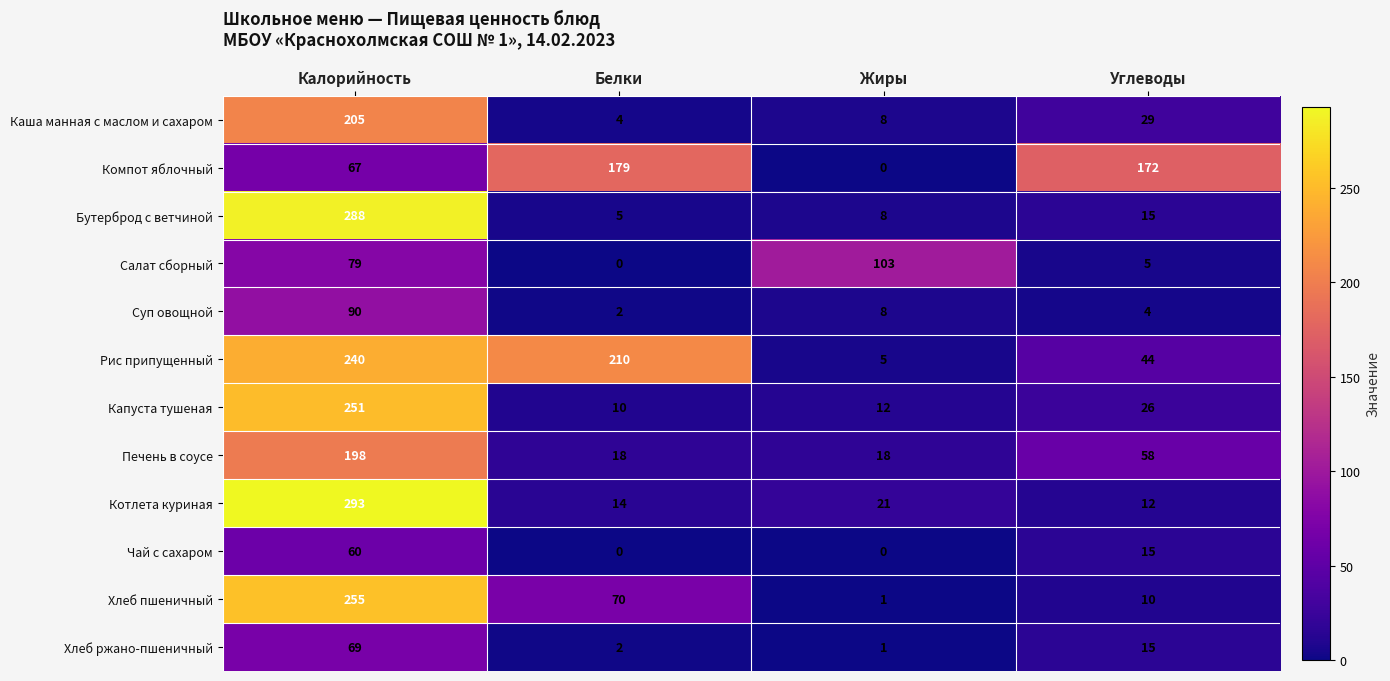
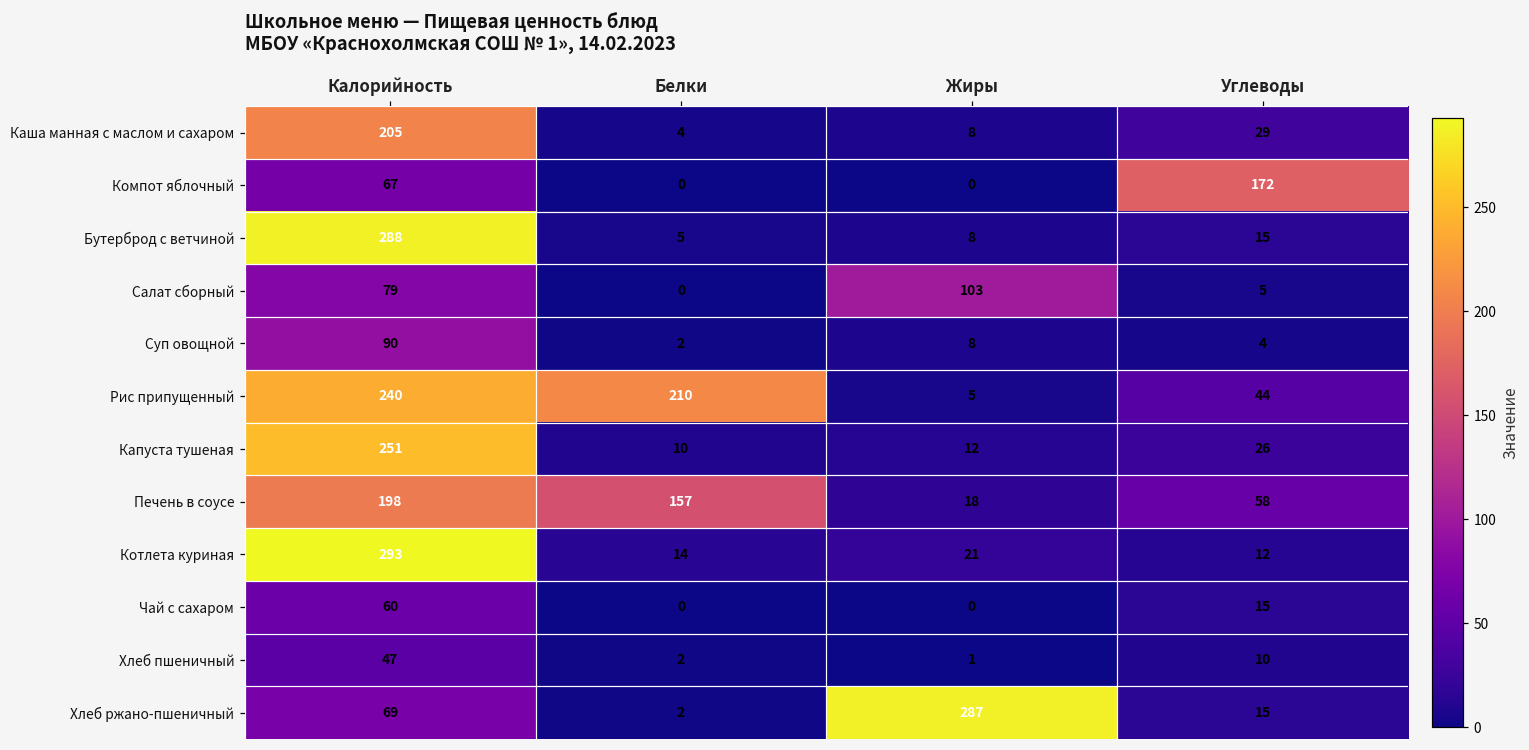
Компот яблочный, Белки: 179 -> 0
Печень в соусе, Белки: 18 -> 157
Хлеб пшеничный, Калорийность: 255 -> 47
Хлеб пшеничный, Белки: 70 -> 2
Хлеб ржано-пшеничный, Жиры: 1 -> 287
